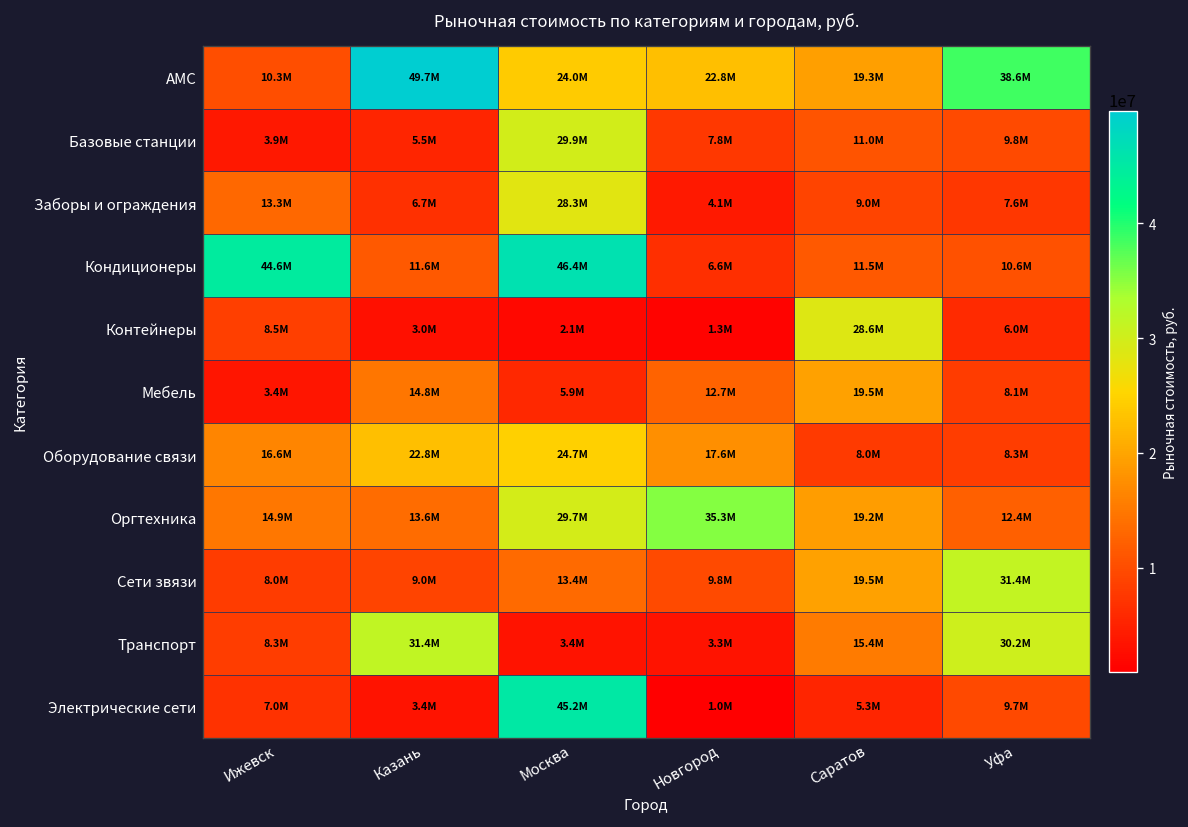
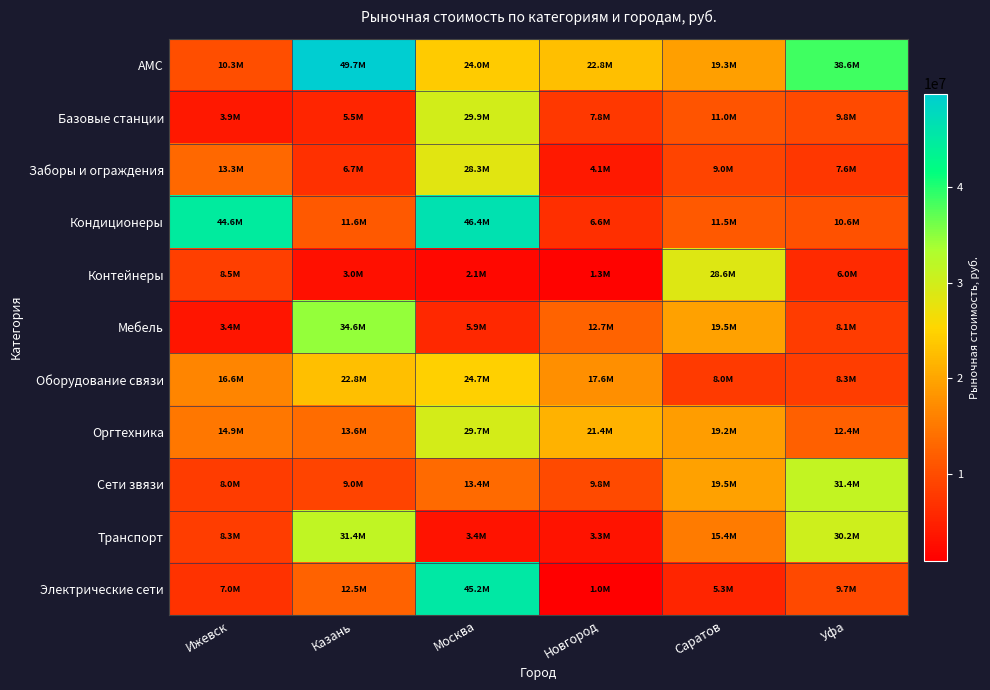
Мебель, Казань: 14.8M -> 34.6M
Оргтехника, Новгород: 35.3M -> 21.4M
Электрические сети, Казань: 3.4M -> 12.5M
